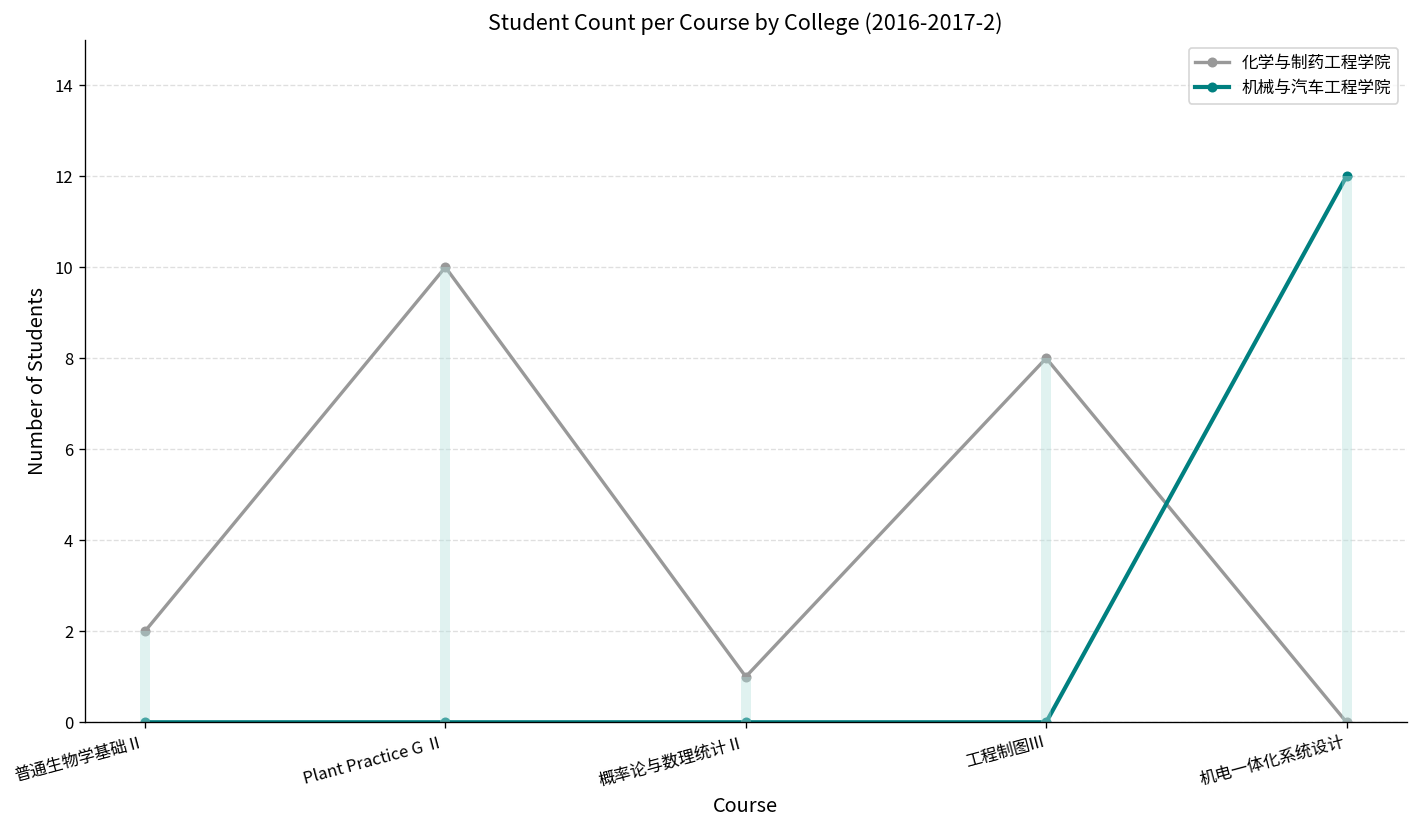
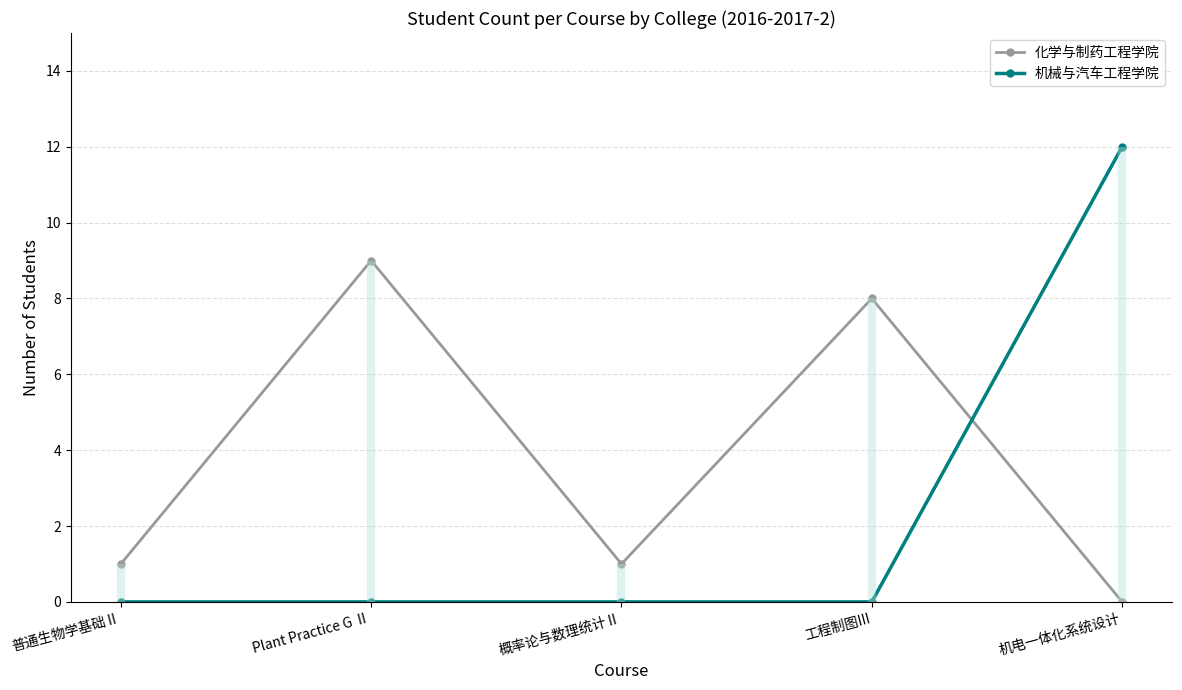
化学与制药工程学院, 普通生物学基础Ⅱ: 2 -> 1
化学与制药工程学院, Plant Practice G Ⅱ: 10 -> 9
